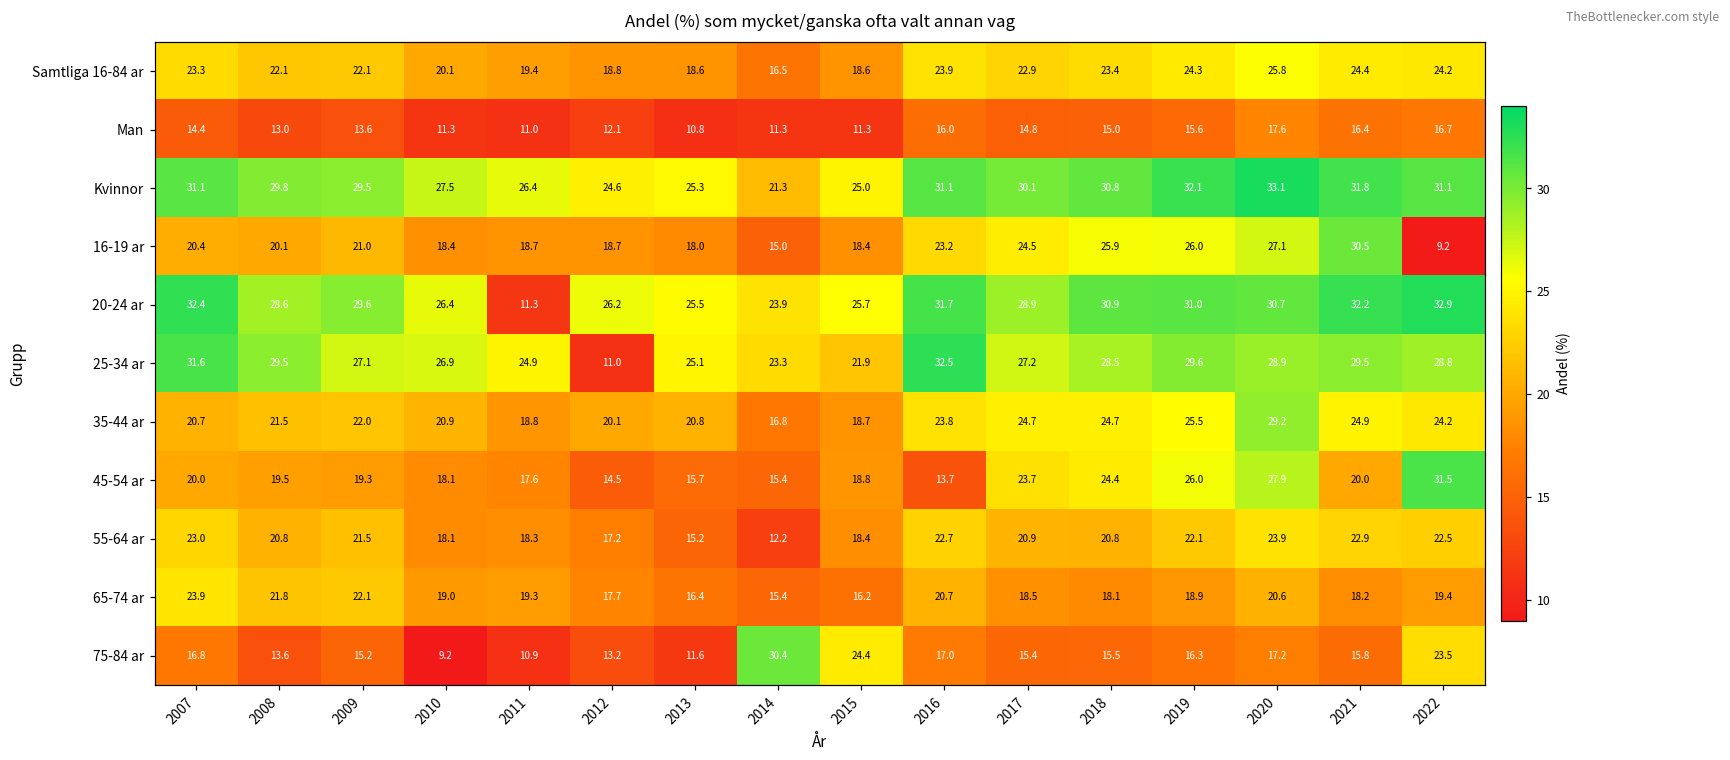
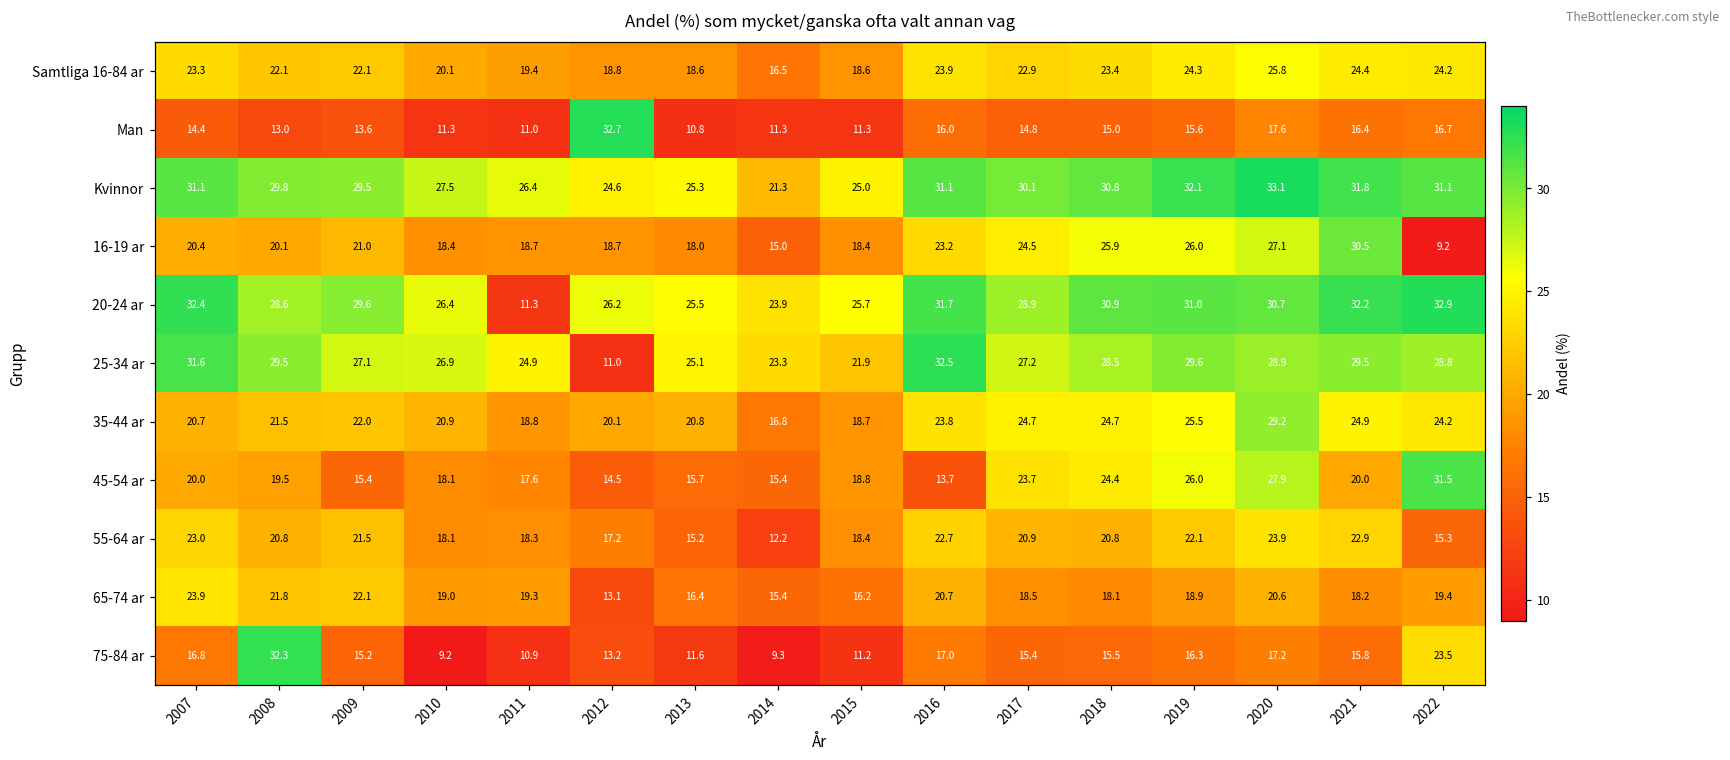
Man, 2012: 12.1 -> 32.7
45-54 ar, 2009: 19.3 -> 15.4
55-64 ar, 2022: 22.5 -> 15.3
65-74 ar, 2012: 17.7 -> 13.1
75-84 ar, 2008: 13.6 -> 32.3
75-84 ar, 2014: 30.4 -> 9.3
75-84 ar, 2015: 24.4 -> 11.2
